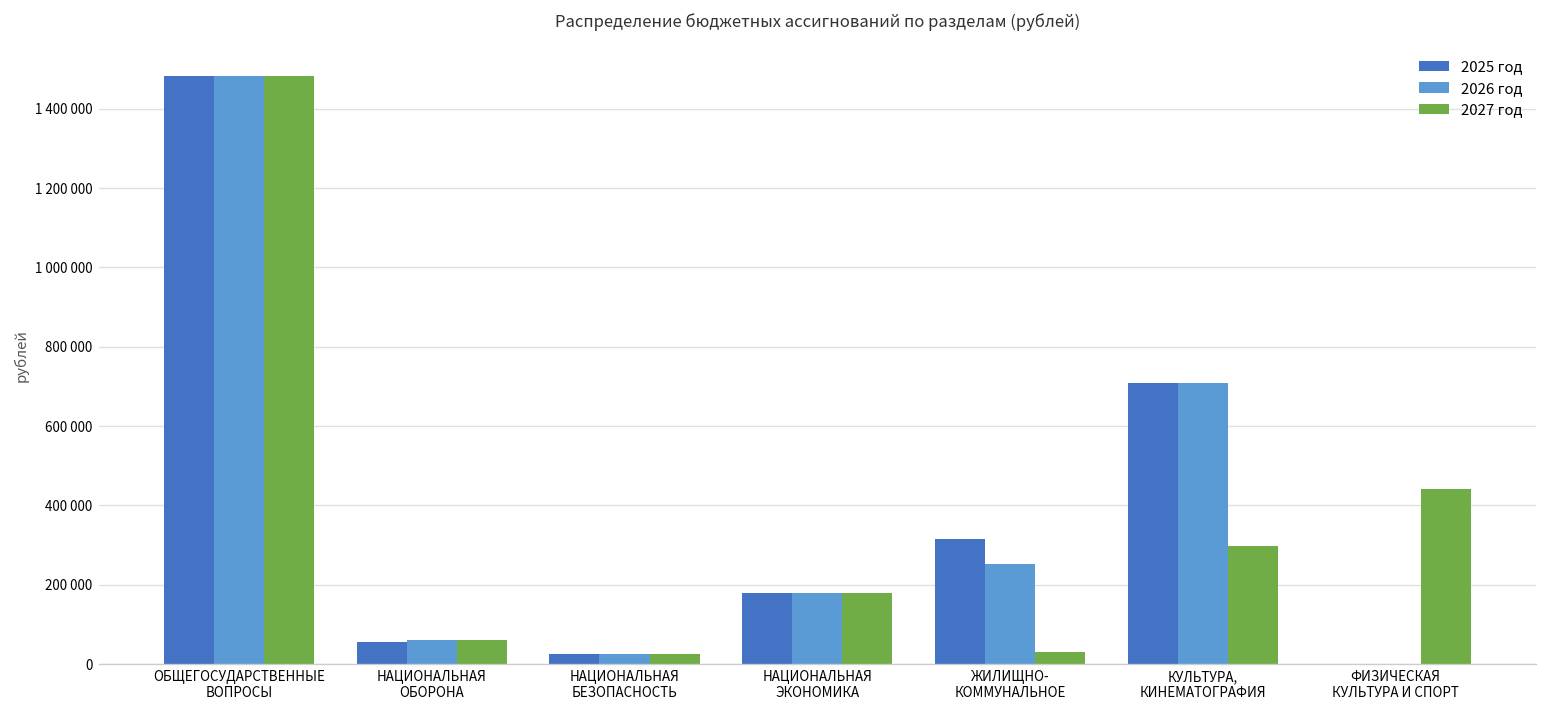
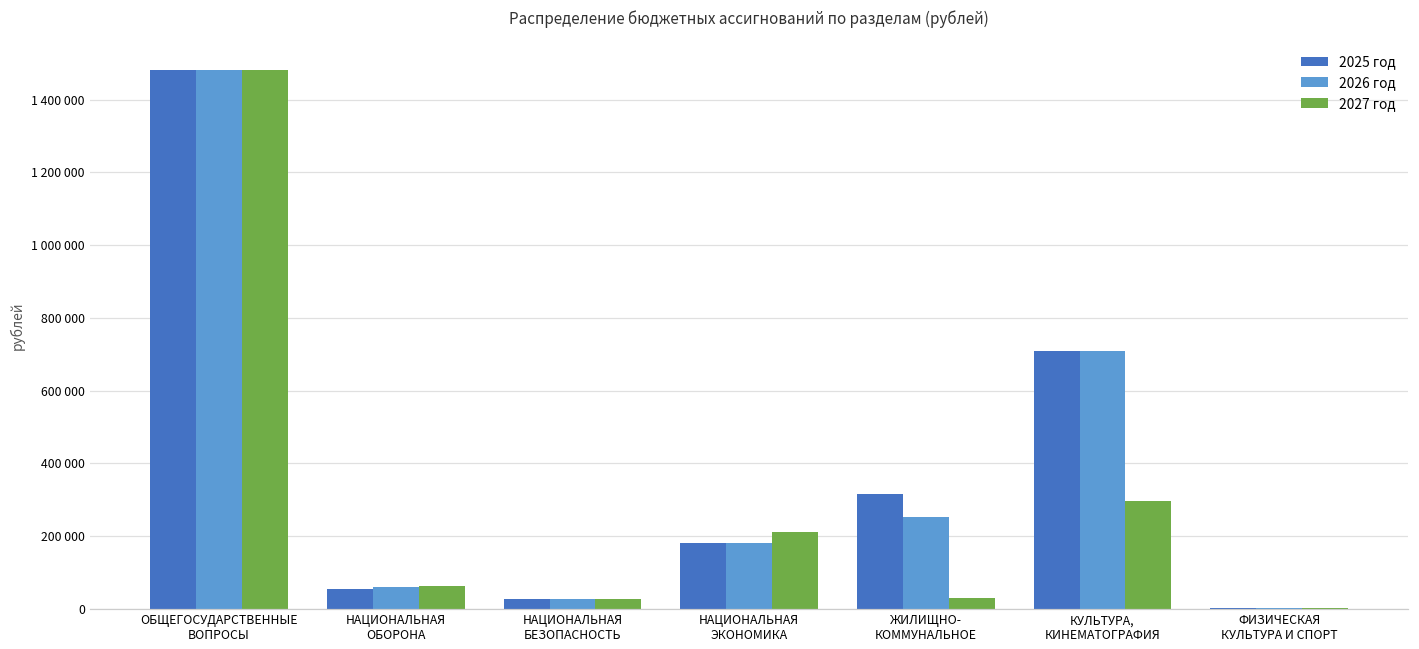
2027 год, НАЦИОНАЛЬНАЯ ЭКОНОМИКА: 180000 -> 210000
2027 год, ФИЗИЧЕСКАЯ КУЛЬТУРА И СПОРТ: 440000 -> 0
